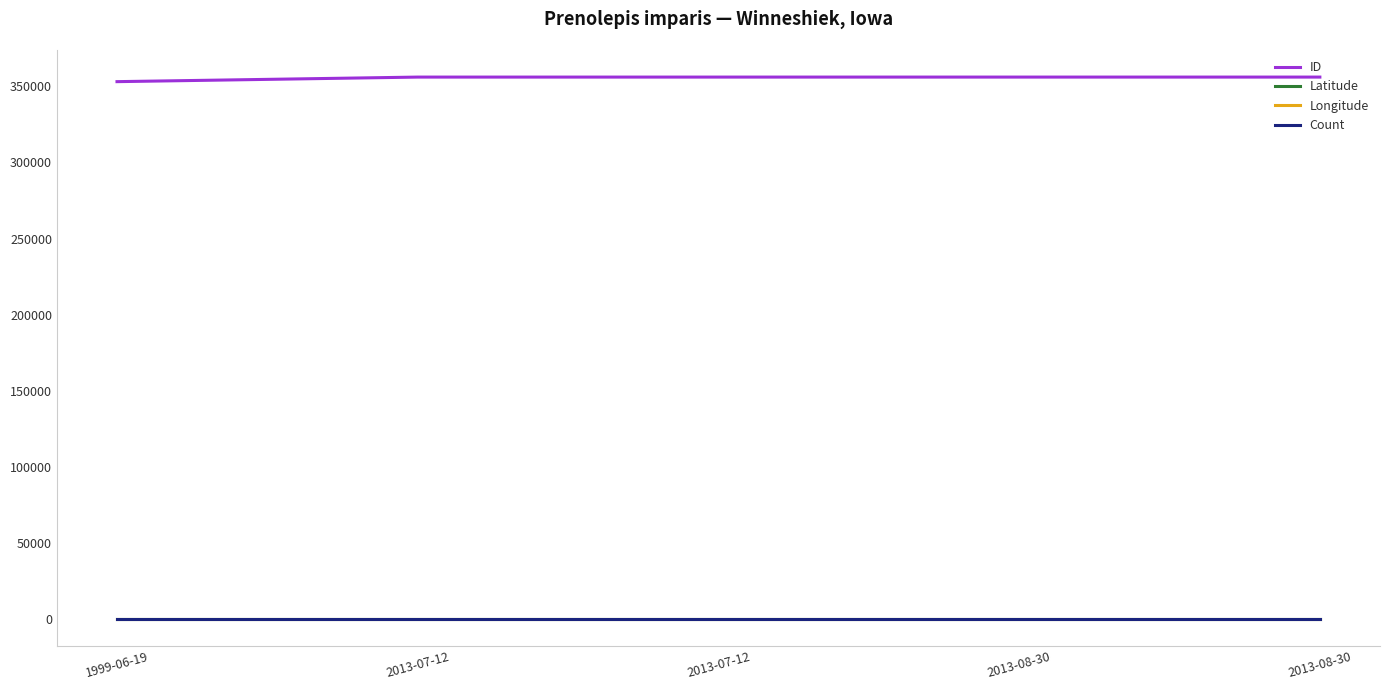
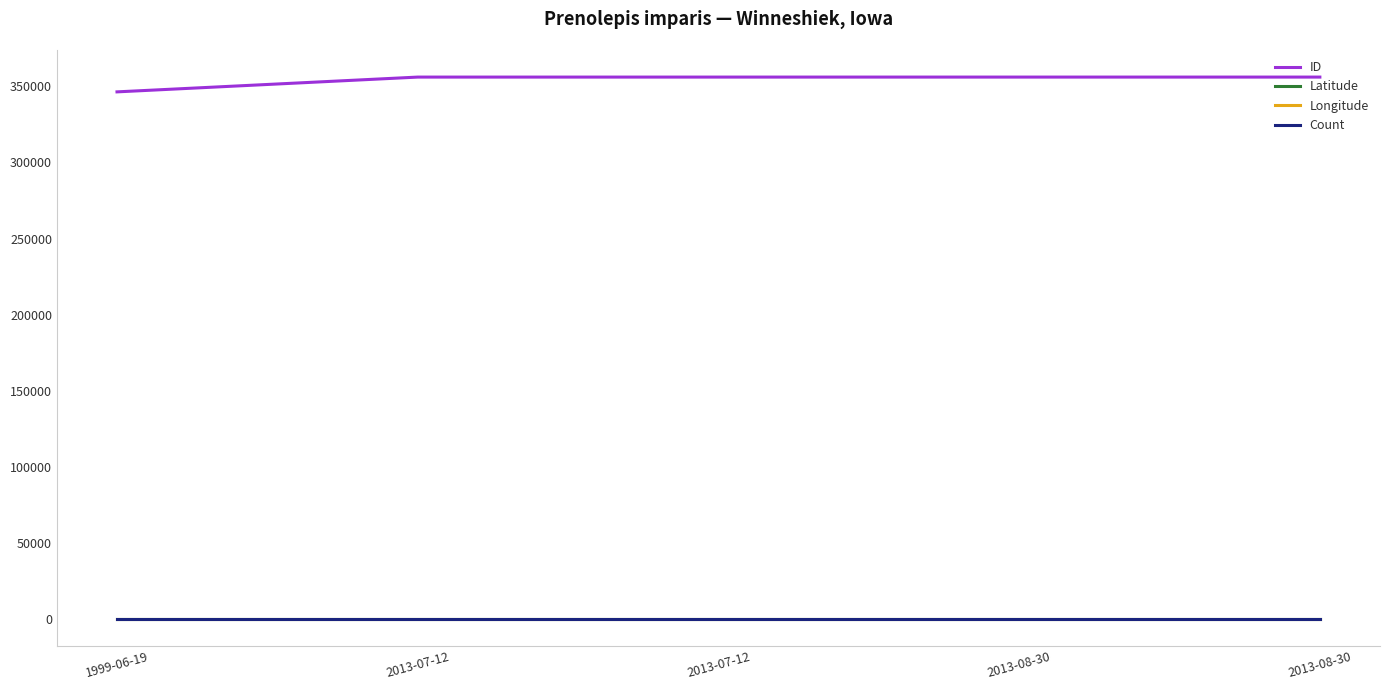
ID, 1999-06-19: 353000 -> 346000
